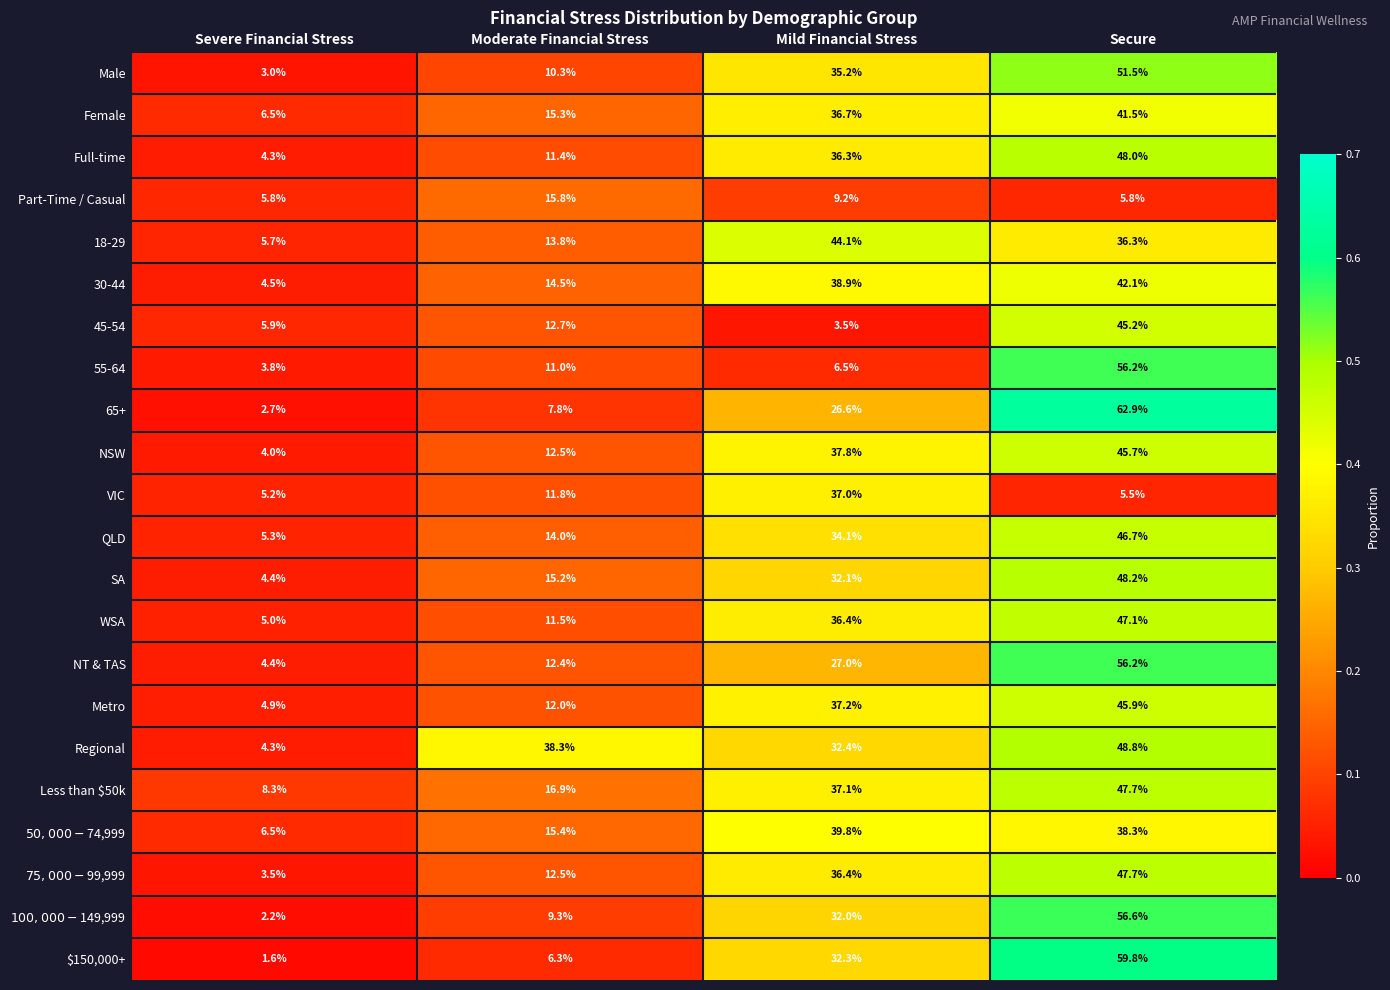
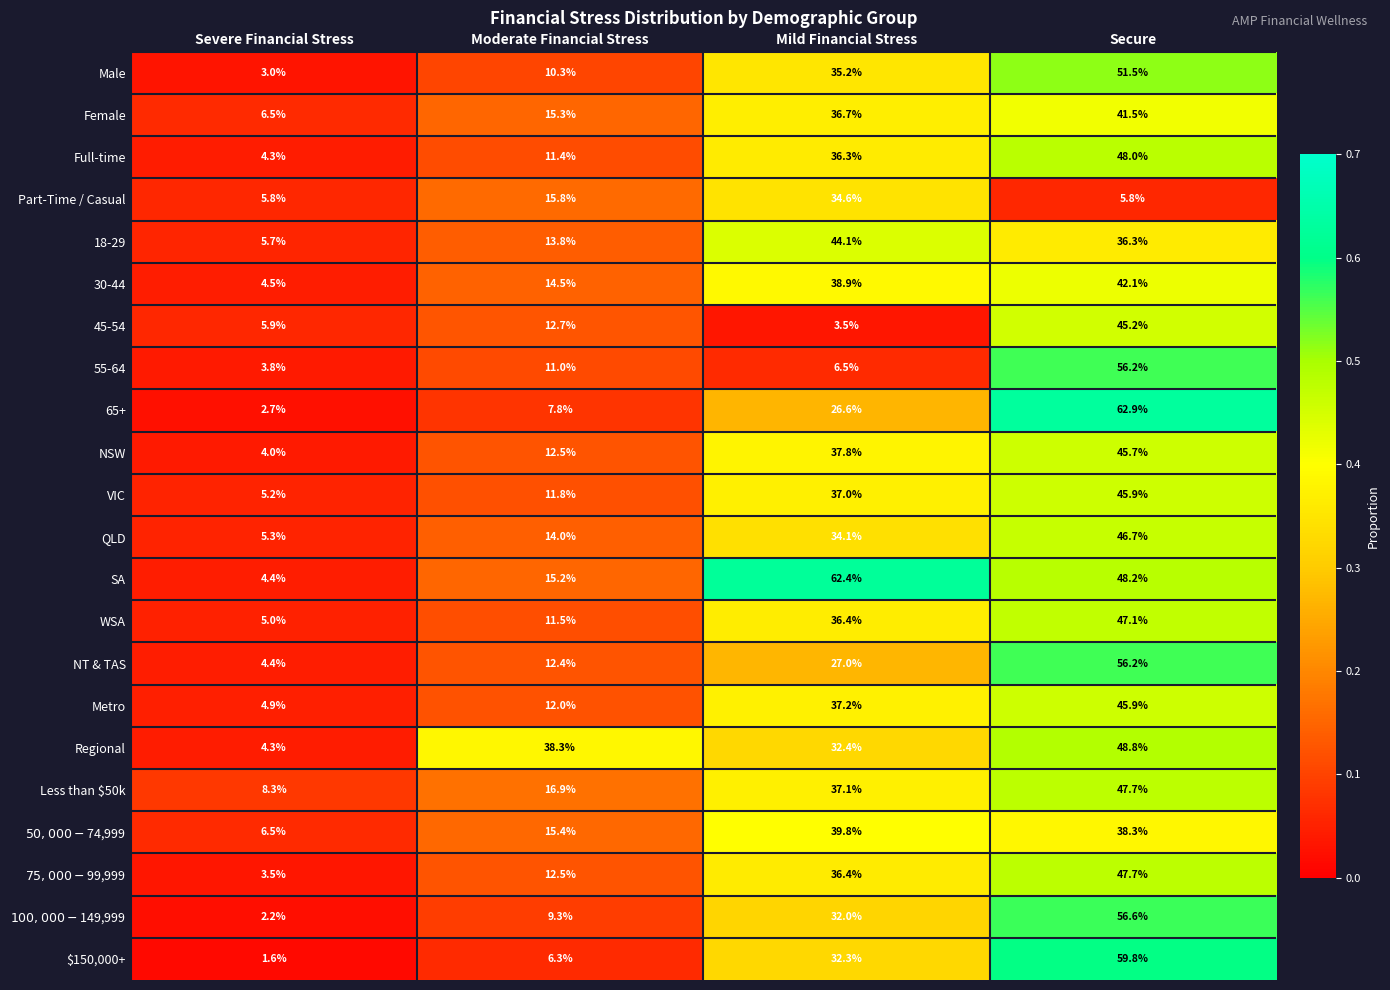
Part-Time / Casual, Mild Financial Stress: 9.2% -> 34.6%
VIC, Secure: 5.5% -> 45.9%
SA, Mild Financial Stress: 32.1% -> 62.4%
